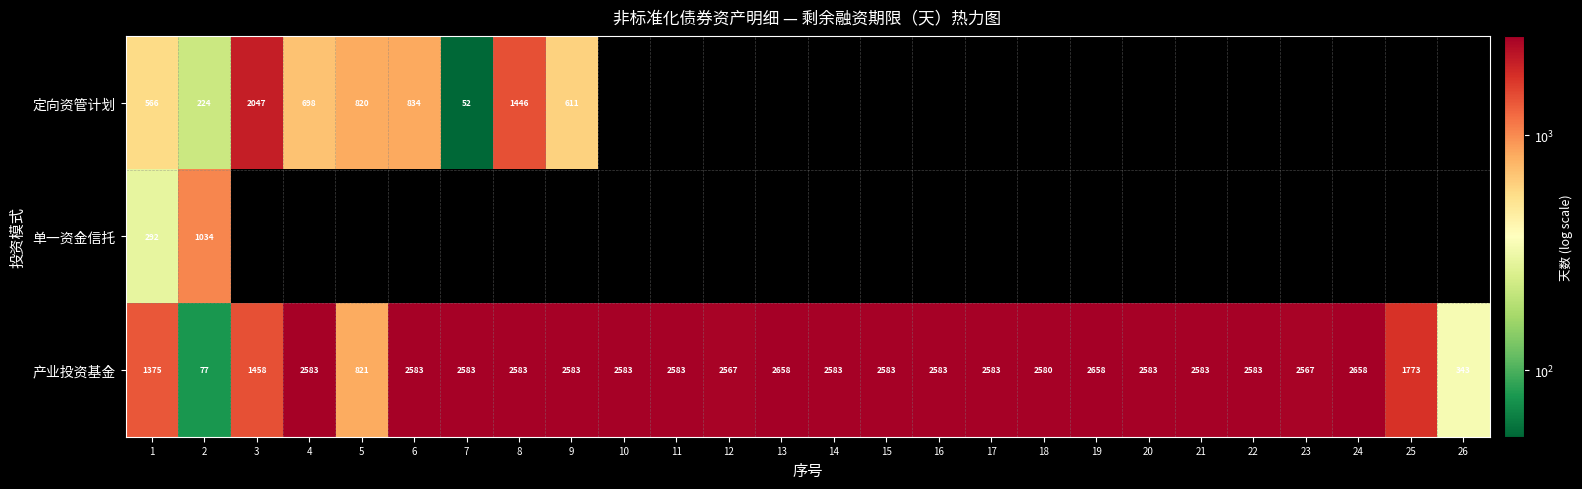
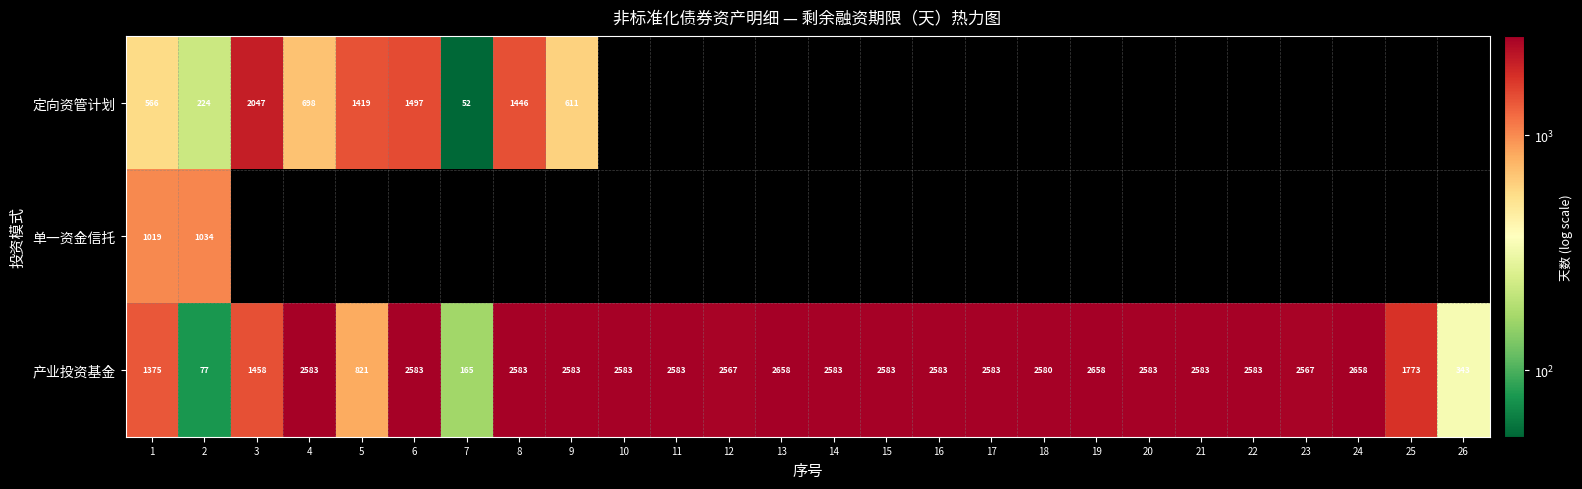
定向资管计划, 5: 820 -> 1419
定向资管计划, 6: 834 -> 1497
单一资金信托, 1: 292 -> 1019
产业投资基金, 7: 2583 -> 165
